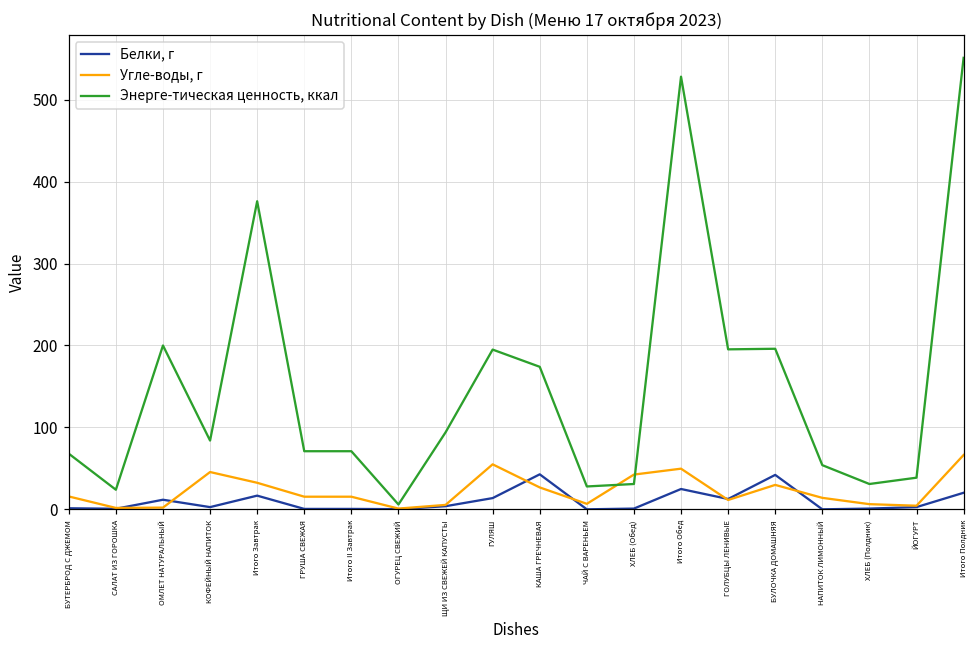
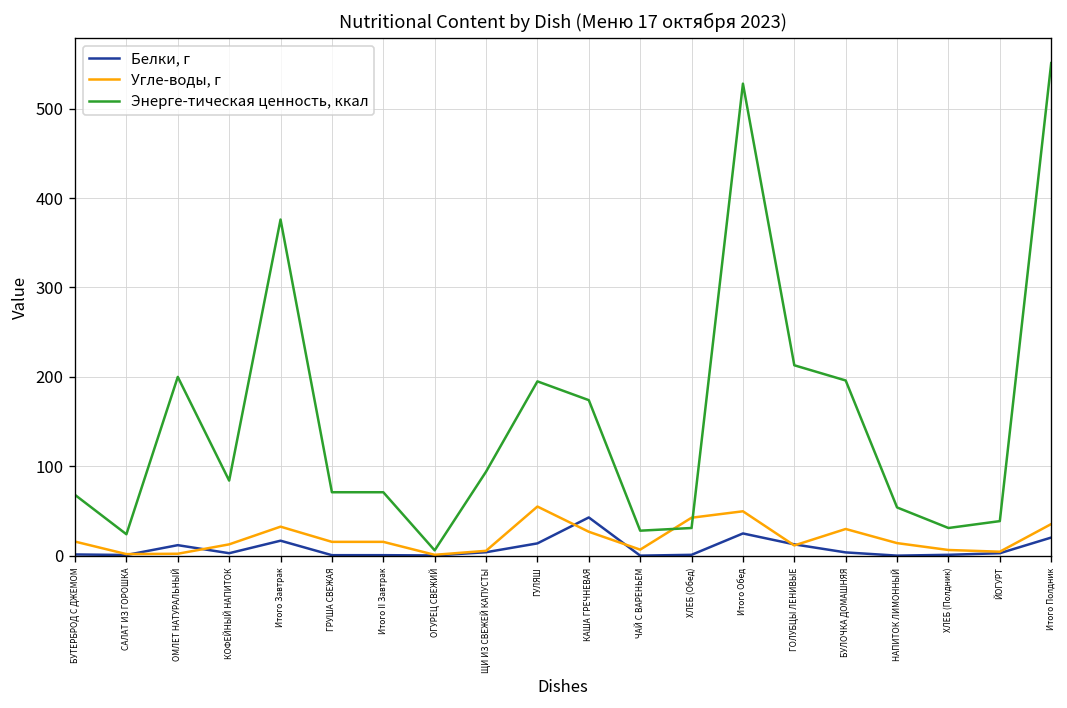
Угле-воды, г, КОФЕЙНЫЙ НАПИТОК: 50 -> 10
Энерге-тическая ценность, ккал, ГОЛУБЦЫ ЛЕНИВЫЕ: 200 -> 210
Белки, г, БУЛОЧКА ДОМАШНЯЯ: 40 -> 0
Угле-воды, г, Итого Полдник: 70 -> 40
